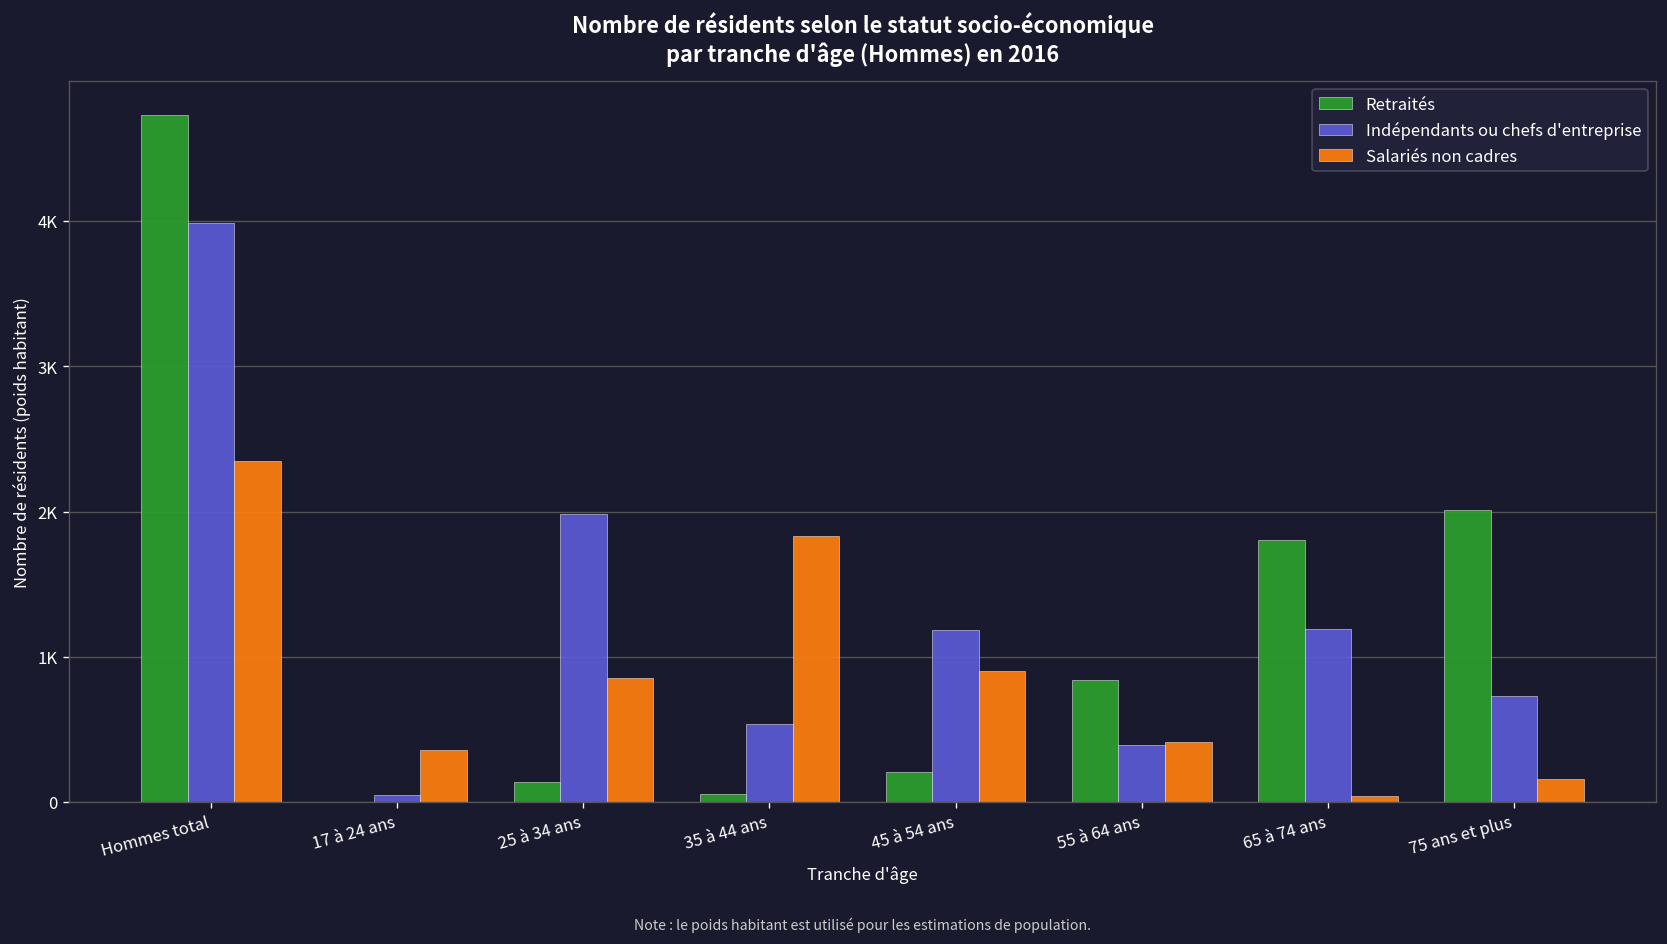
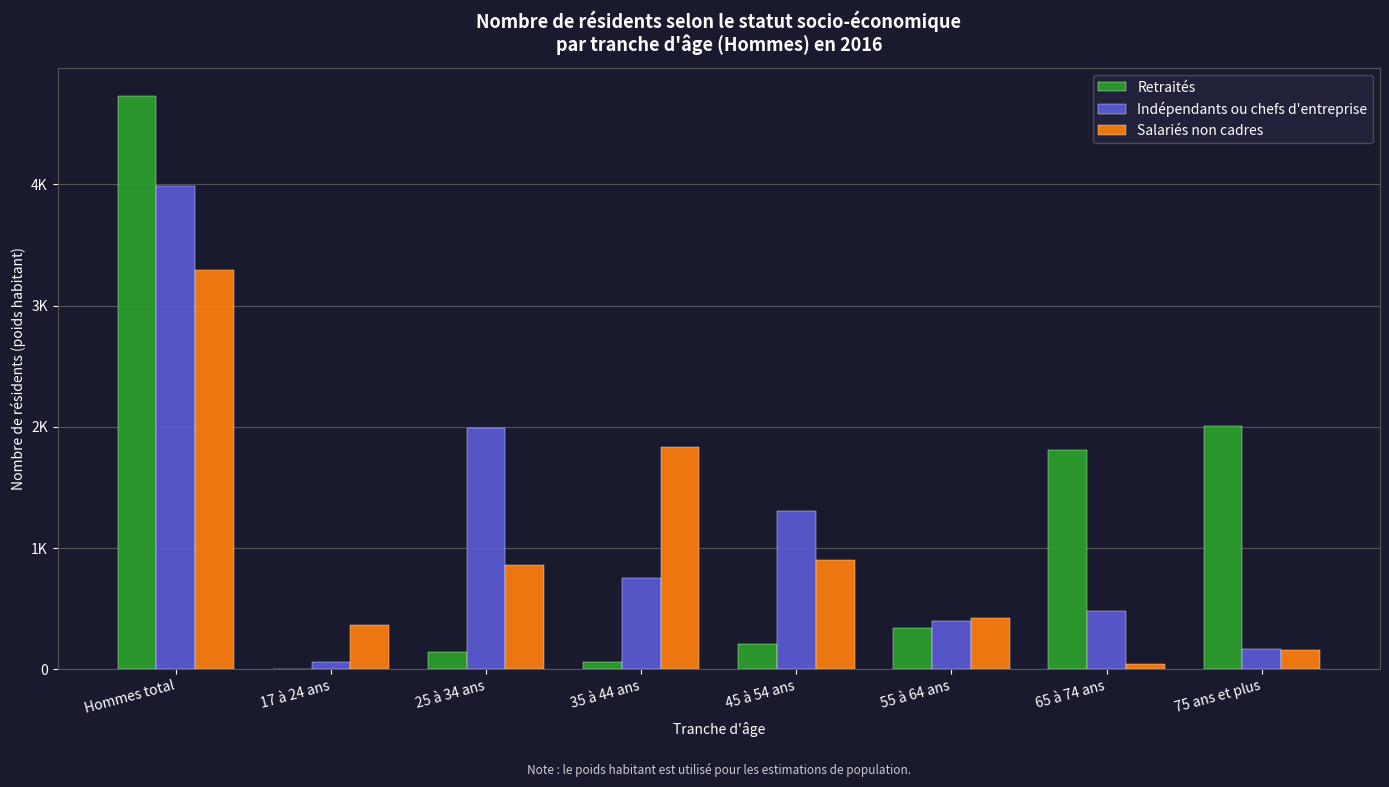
Salariés non cadres, Hommes total: 2350 -> 3300
Indépendants ou chefs d'entreprise, 35 à 44 ans: 530 -> 750
Indépendants ou chefs d'entreprise, 45 à 54 ans: 1180 -> 1300
Retraités, 55 à 64 ans: 840 -> 330
Indépendants ou chefs d'entreprise, 65 à 74 ans: 1190 -> 480
Indépendants ou chefs d'entreprise, 75 ans et plus: 730 -> 160
